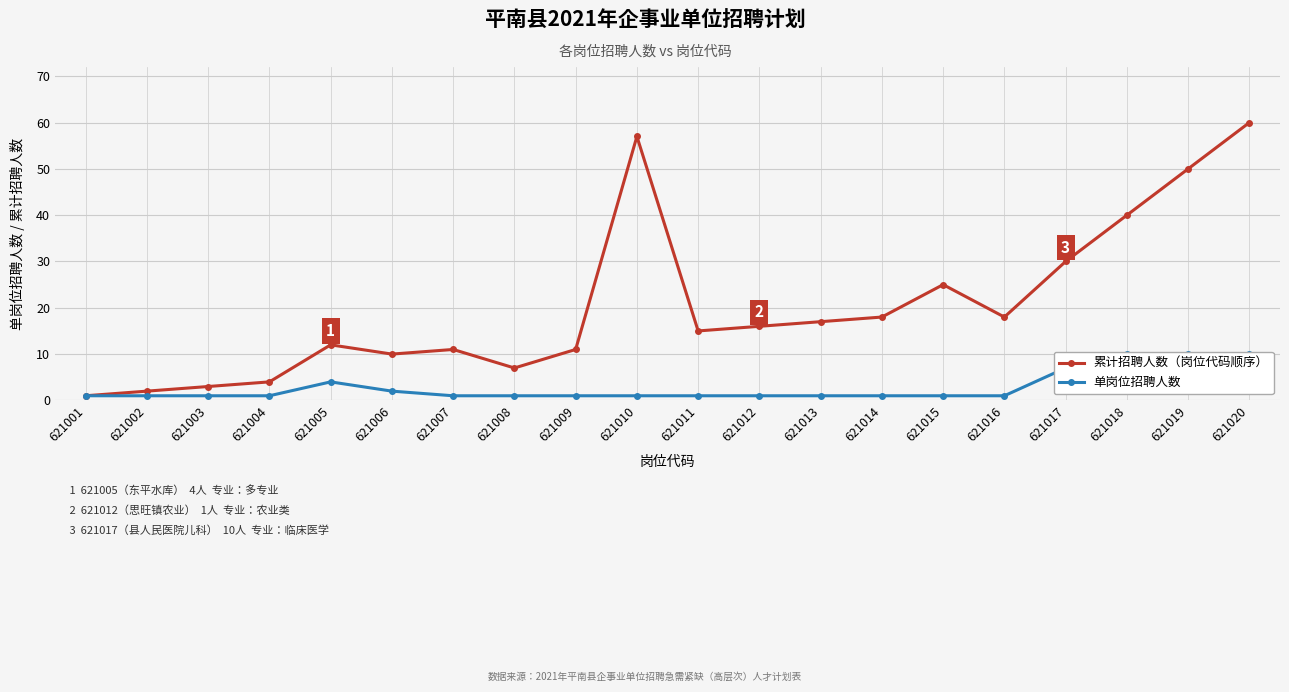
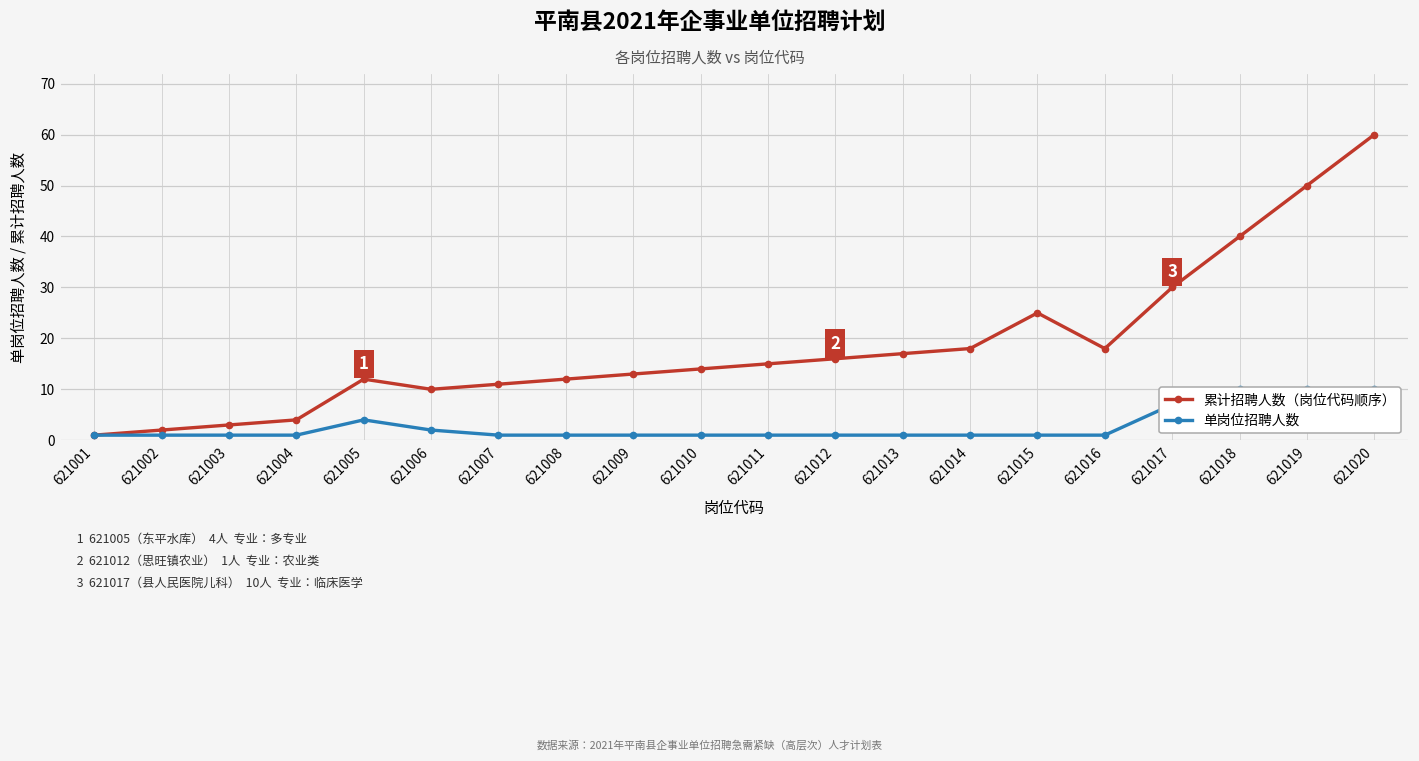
累计招聘人数（岗位代码顺序）, 621008: 7 -> 12
累计招聘人数（岗位代码顺序）, 621009: 11 -> 13
累计招聘人数（岗位代码顺序）, 621010: 57 -> 14
